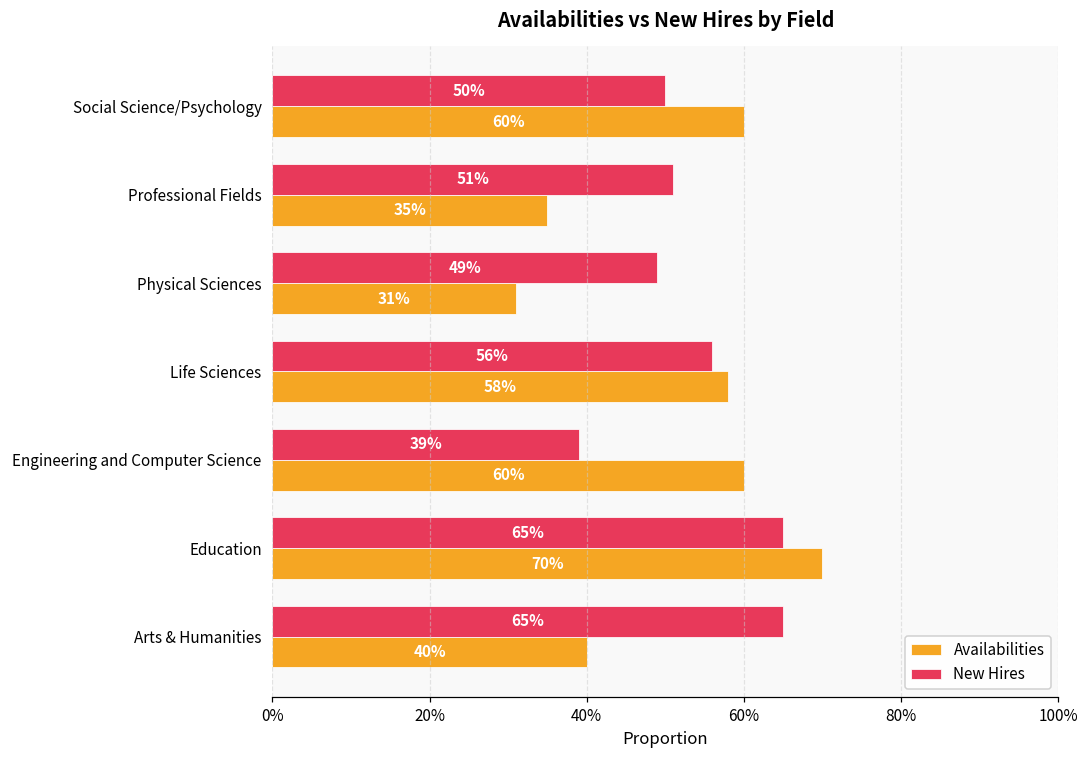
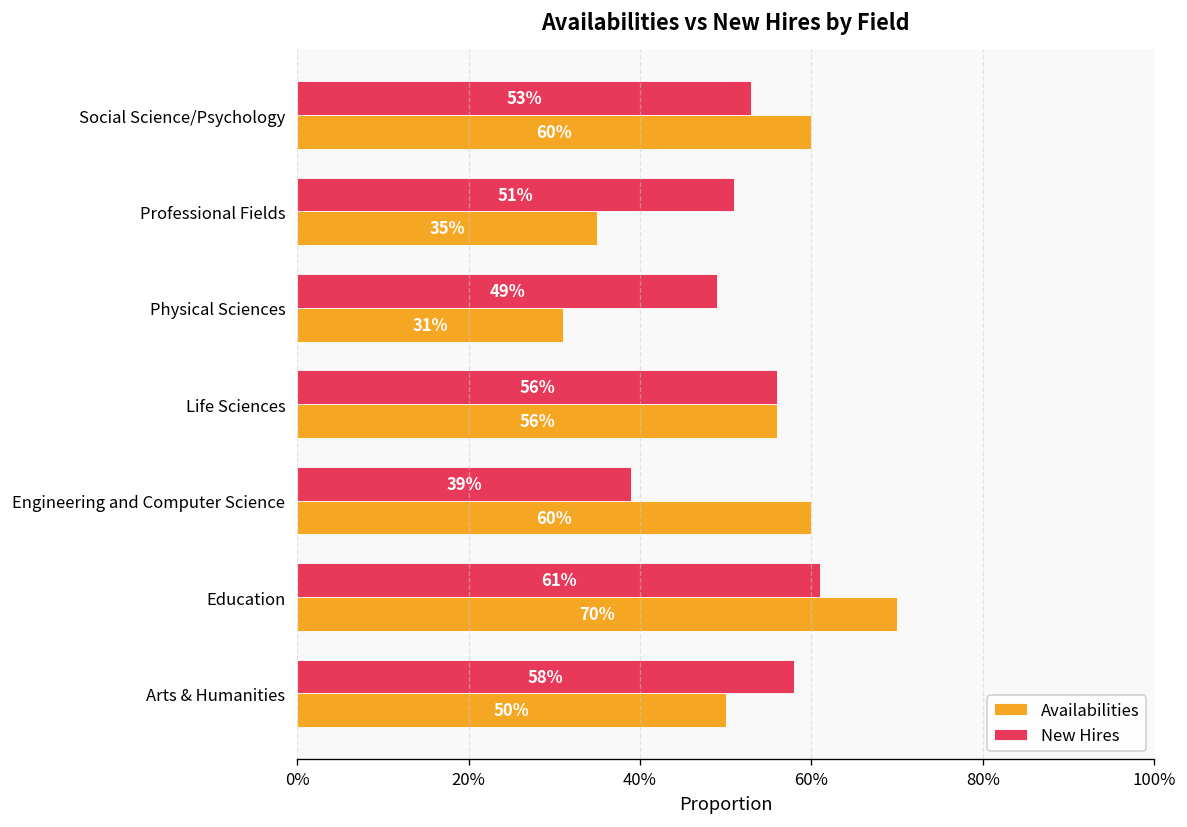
New Hires, Social Science/Psychology: 50% -> 53%
Availabilities, Life Sciences: 58% -> 56%
New Hires, Education: 65% -> 61%
New Hires, Arts & Humanities: 65% -> 58%
Availabilities, Arts & Humanities: 40% -> 50%
